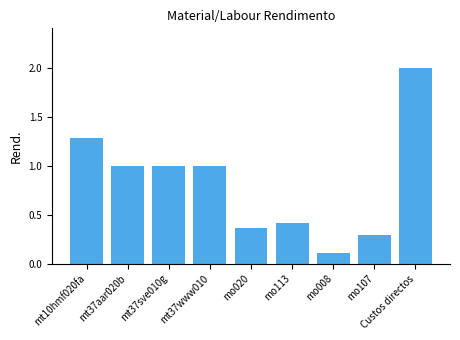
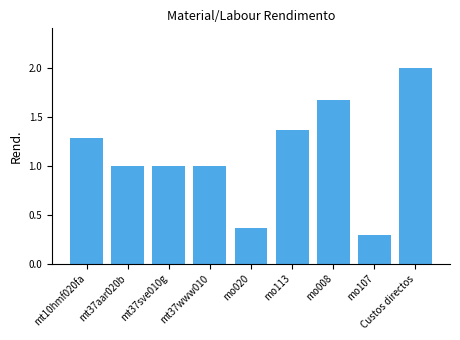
mo113: 0.4 -> 1.4
mo008: 0.1 -> 1.7
